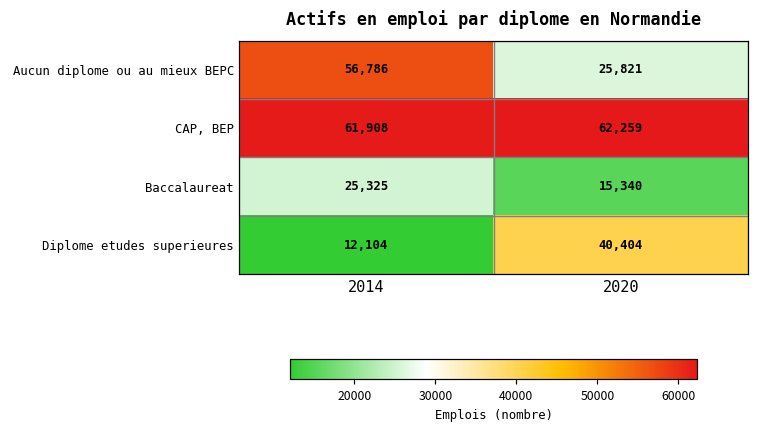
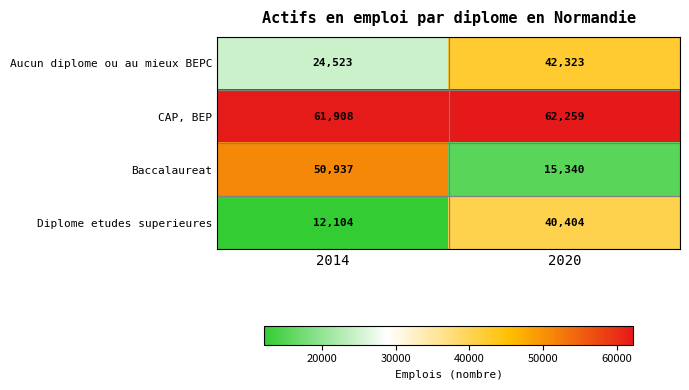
Aucun diplome ou au mieux BEPC, 2014: 56,786 -> 24,523
Aucun diplome ou au mieux BEPC, 2020: 25,821 -> 42,323
Baccalaureat, 2014: 25,325 -> 50,937
